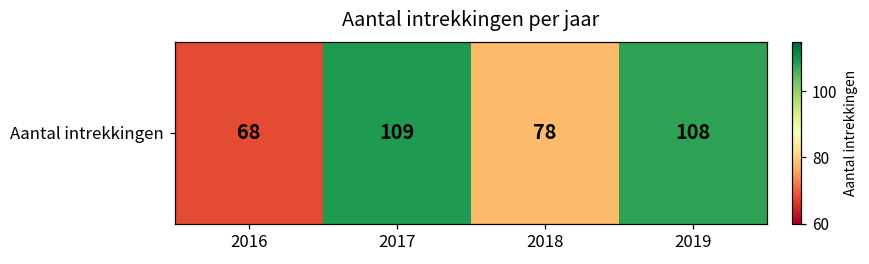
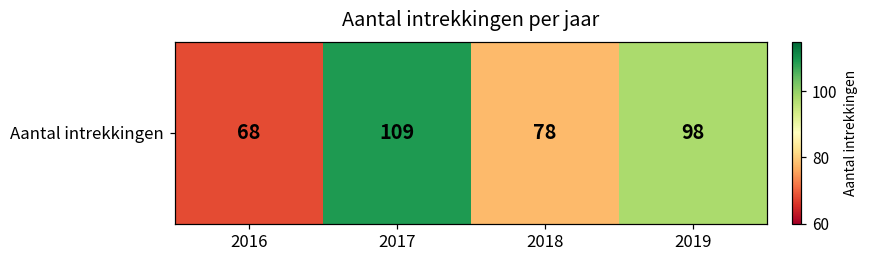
Aantal intrekkingen, 2019: 108 -> 98
